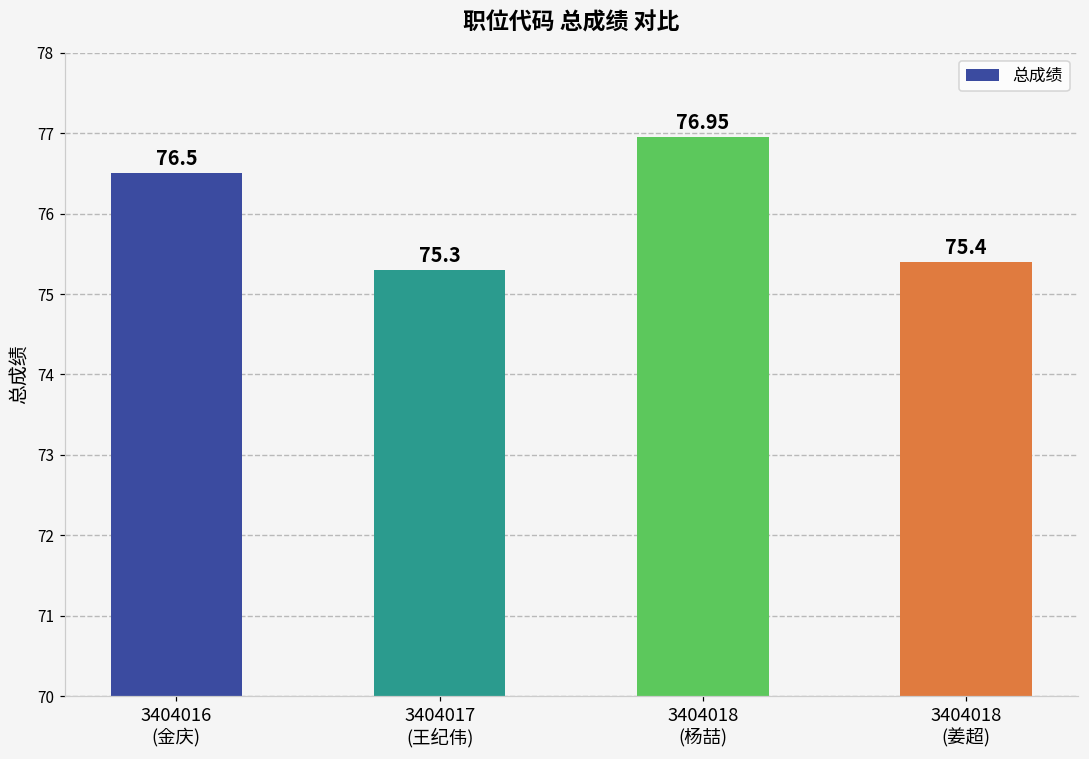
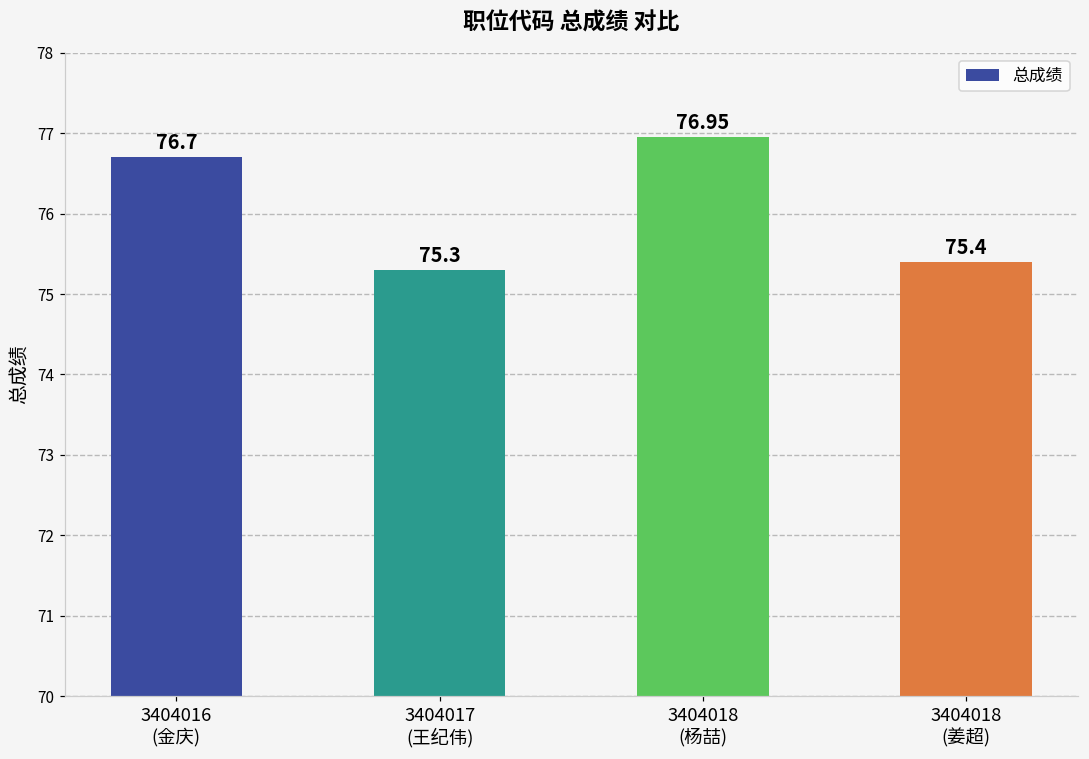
3404016 (金庆): 76.5 -> 76.7
